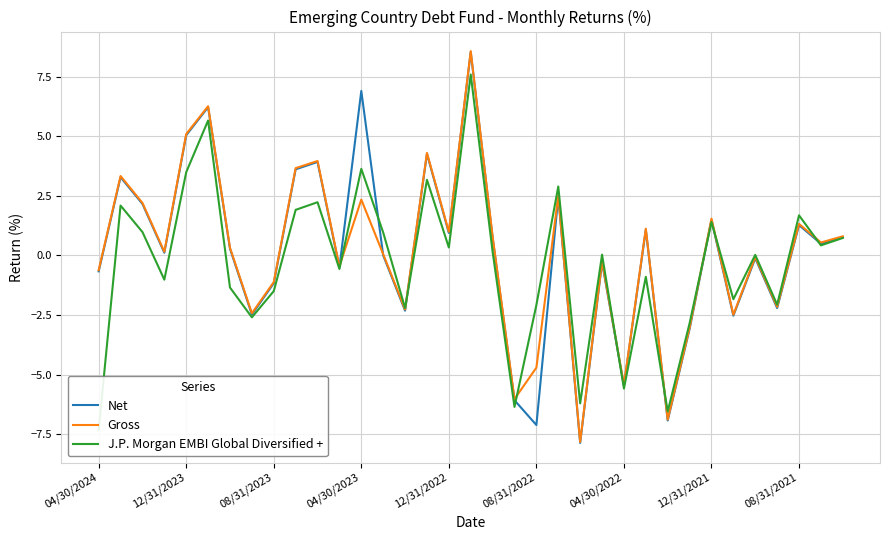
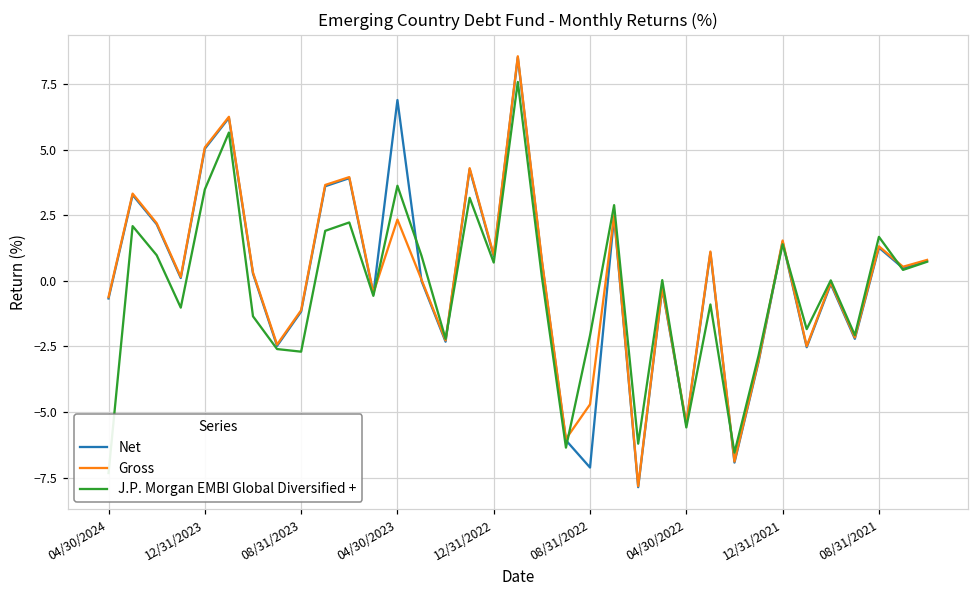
J.P. Morgan EMBI Global Diversified +, 08/31/2023: -1.5 -> -2.7
J.P. Morgan EMBI Global Diversified +, 12/31/2022: 0.3 -> 0.7
